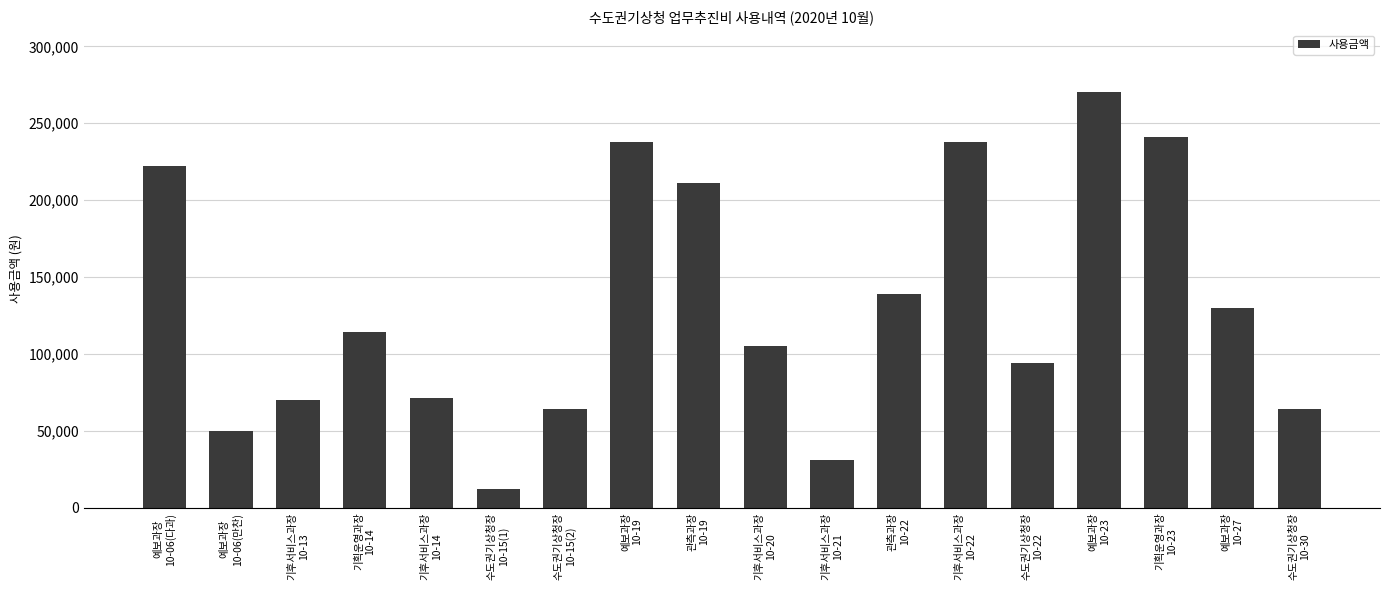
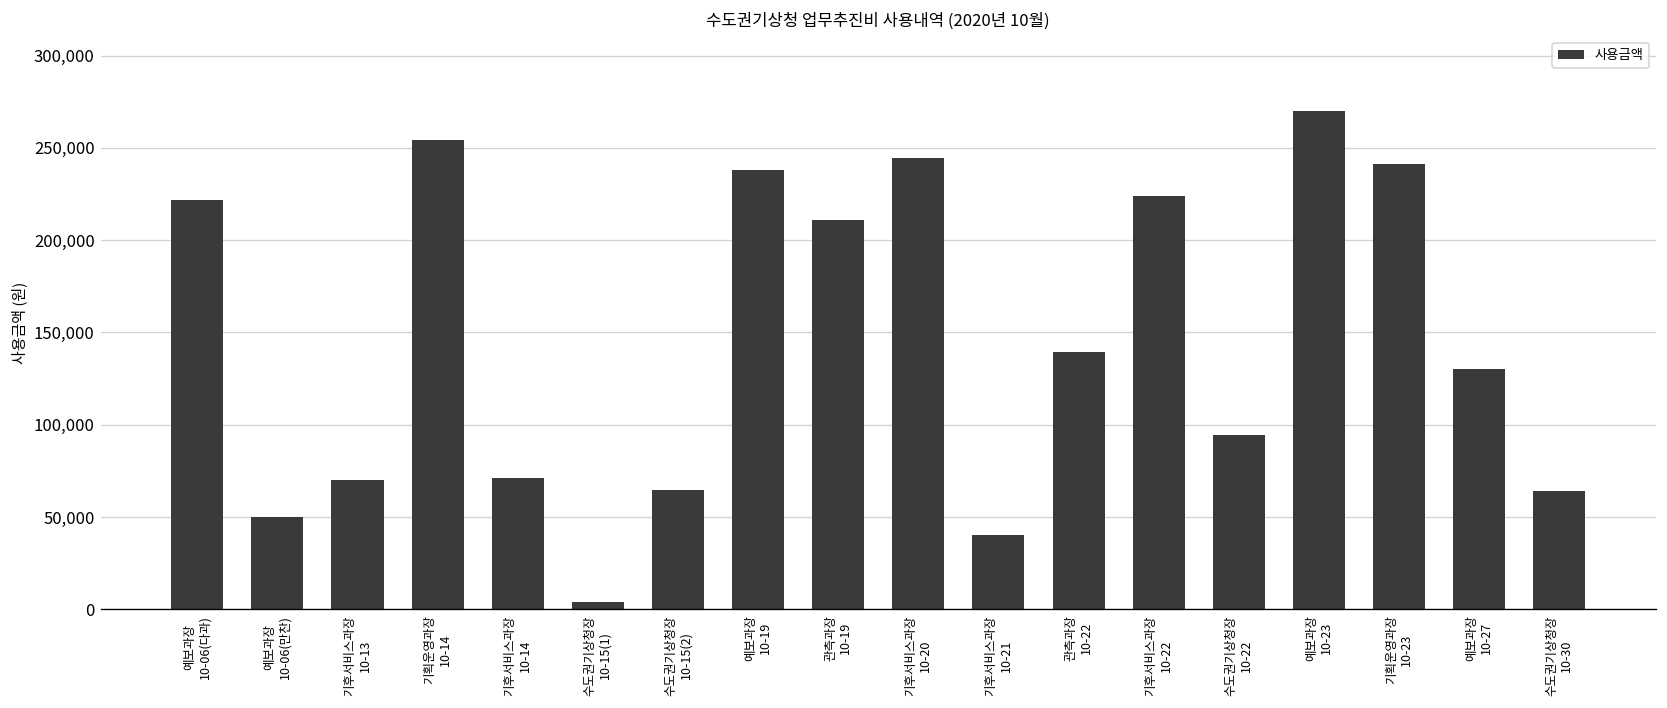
기획운영과장 10-14: 115,000 -> 254,000
수도권기상청장 10-15(1): 13,000 -> 4,000
기후서비스과장 10-20: 105,000 -> 244,000
기후서비스과장 10-21: 31,000 -> 40,000
기후서비스과장 10-22: 238,000 -> 224,000
